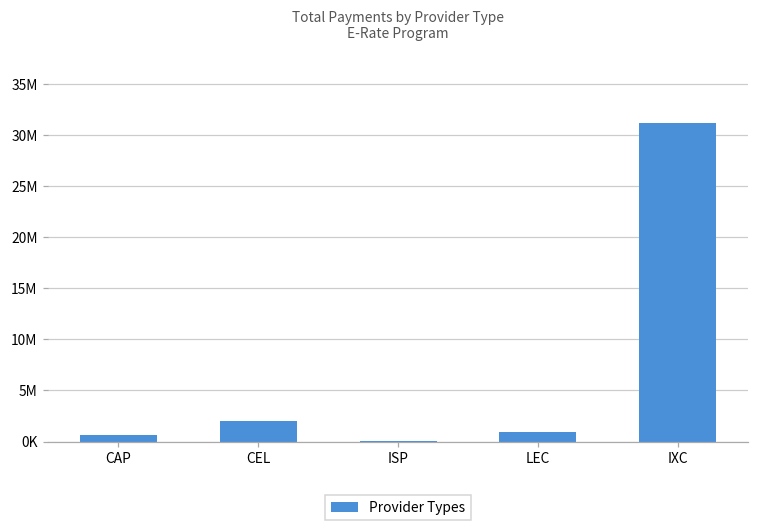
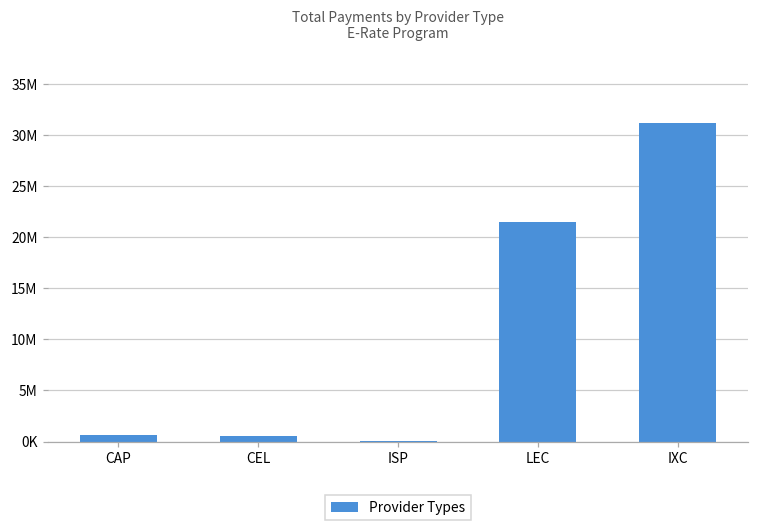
CEL: 2000000 -> 1000000
LEC: 1000000 -> 21000000
